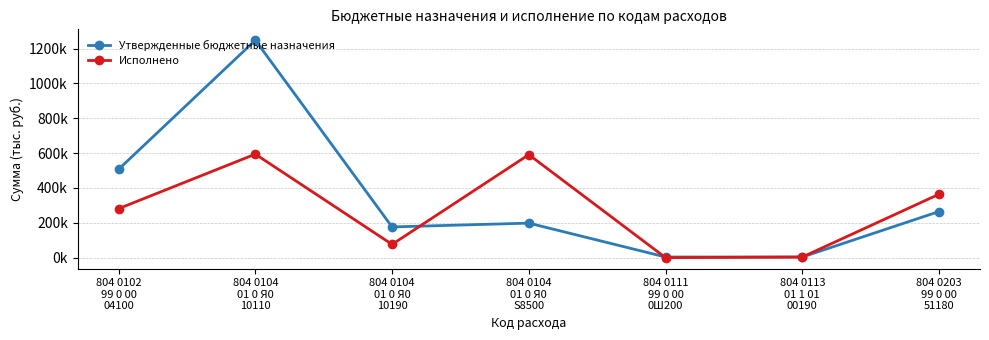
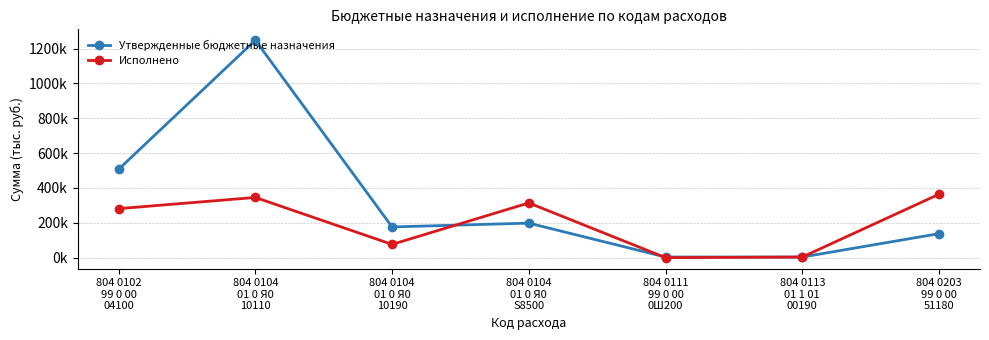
Исполнено, 804 0104 01 0 Я0 10110: 590000 -> 350000
Исполнено, 804 0104 01 0 Я0 S8500: 590000 -> 310000
Утвержденные бюджетные назначения, 804 0203 99 0 00 51180: 260000 -> 140000
